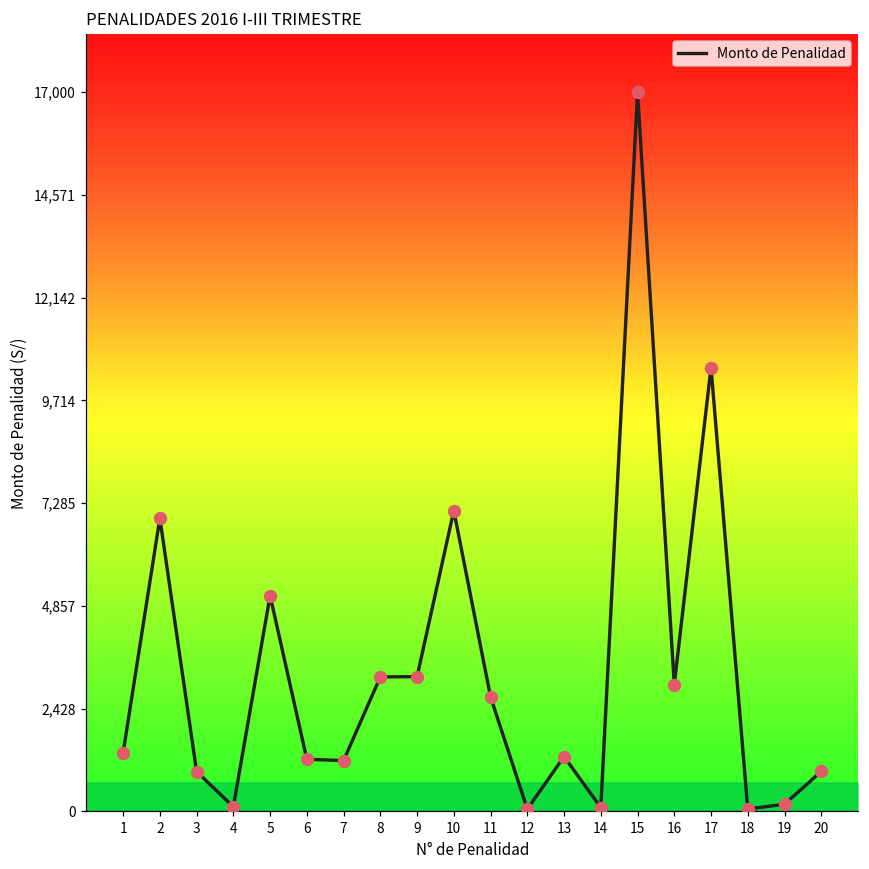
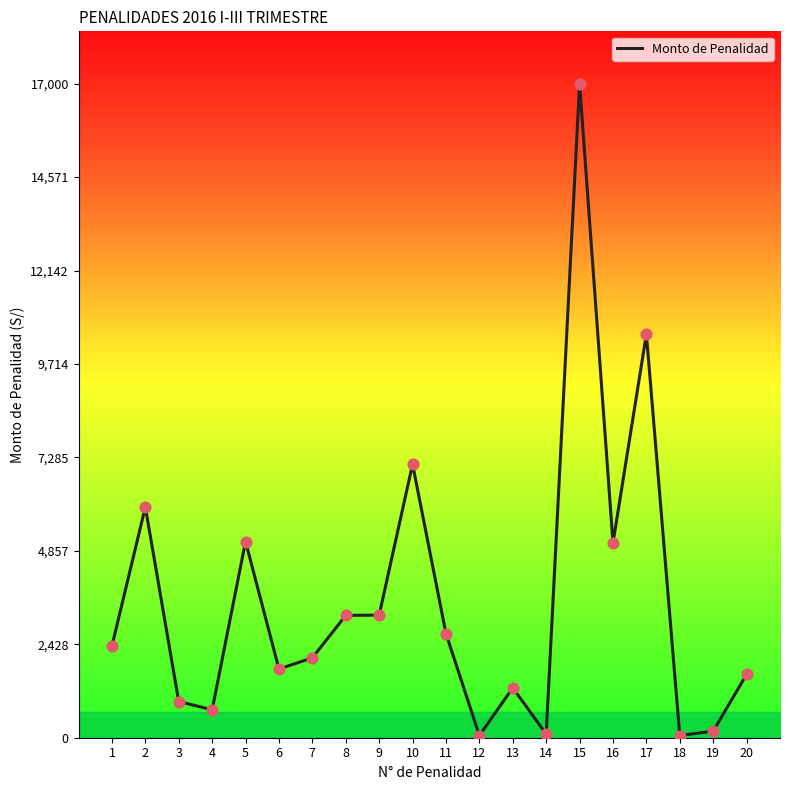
Monto de Penalidad, 1: 1,400 -> 2,400
Monto de Penalidad, 2: 6,900 -> 6,000
Monto de Penalidad, 4: 100 -> 700
Monto de Penalidad, 6: 1,200 -> 1,800
Monto de Penalidad, 7: 1,200 -> 2,100
Monto de Penalidad, 16: 3,000 -> 5,100
Monto de Penalidad, 20: 900 -> 1,600
